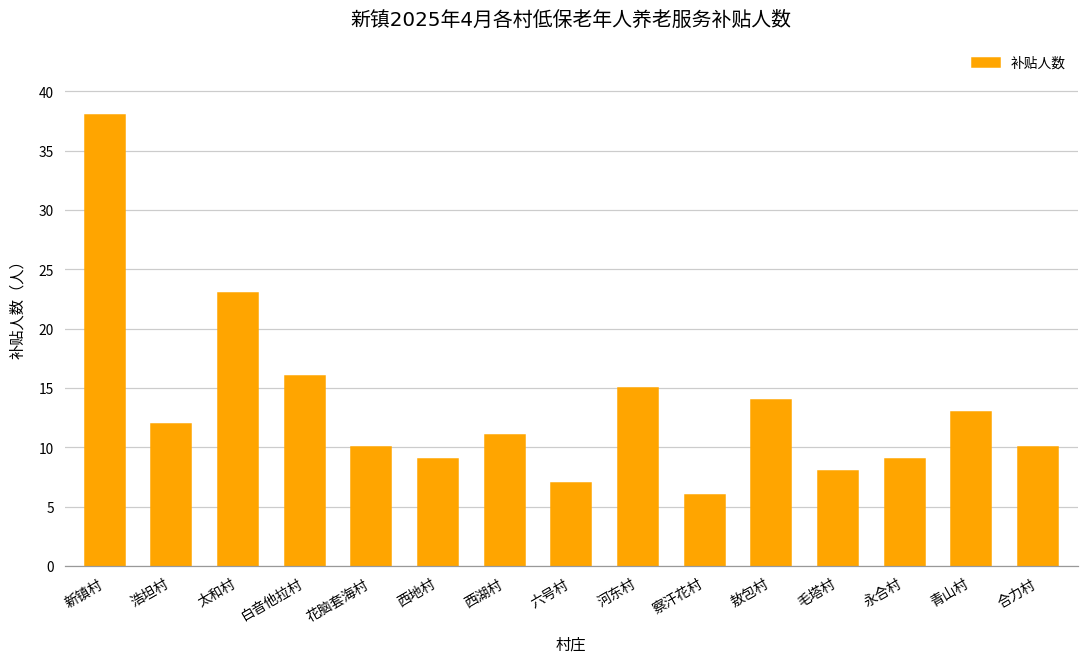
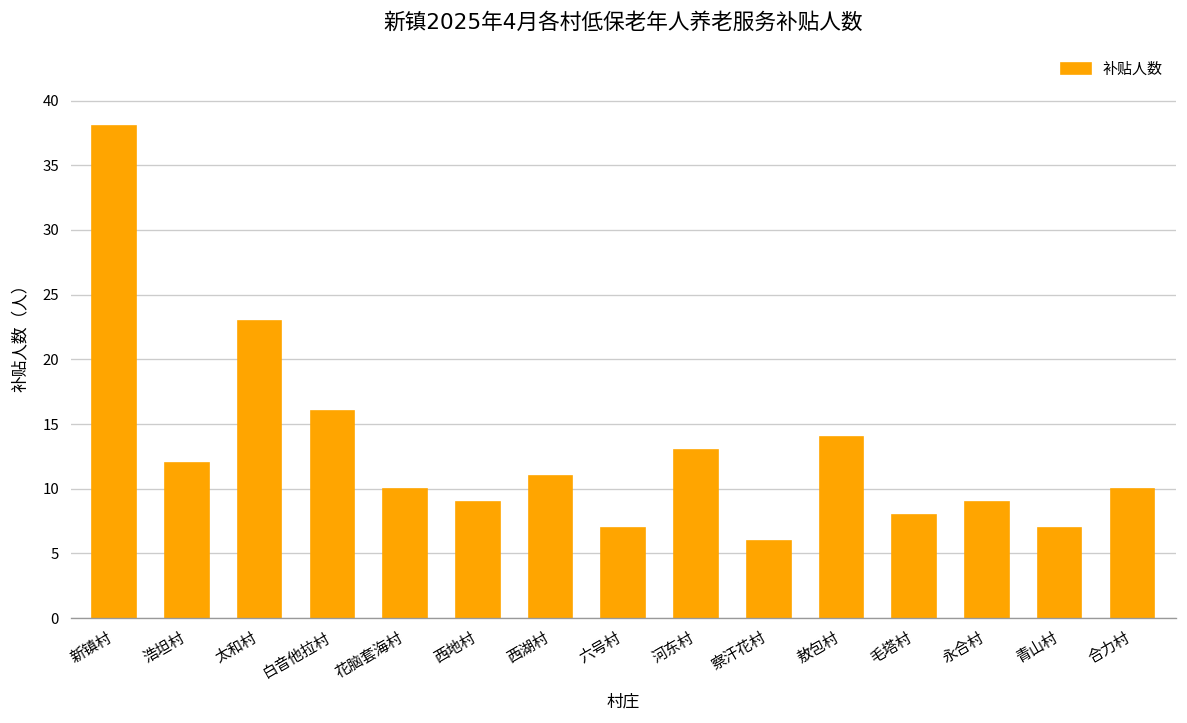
河东村: 15 -> 13
青山村: 13 -> 7
